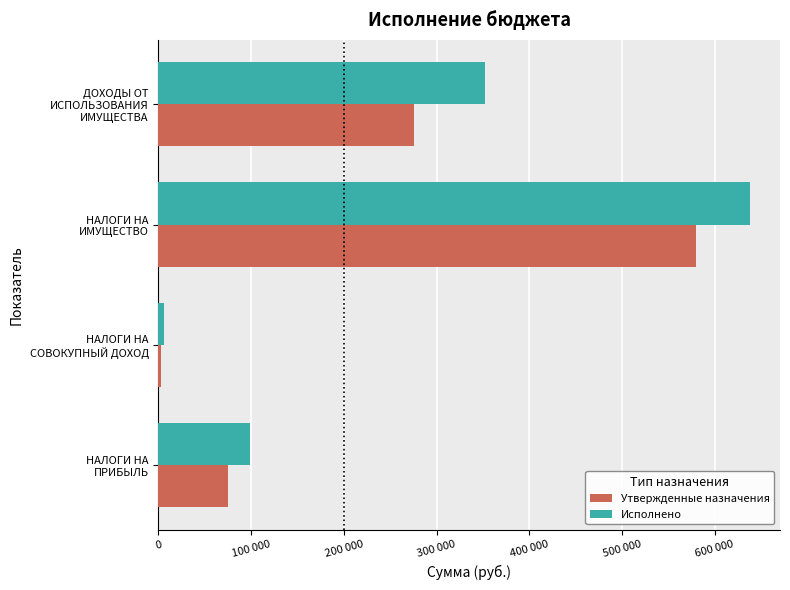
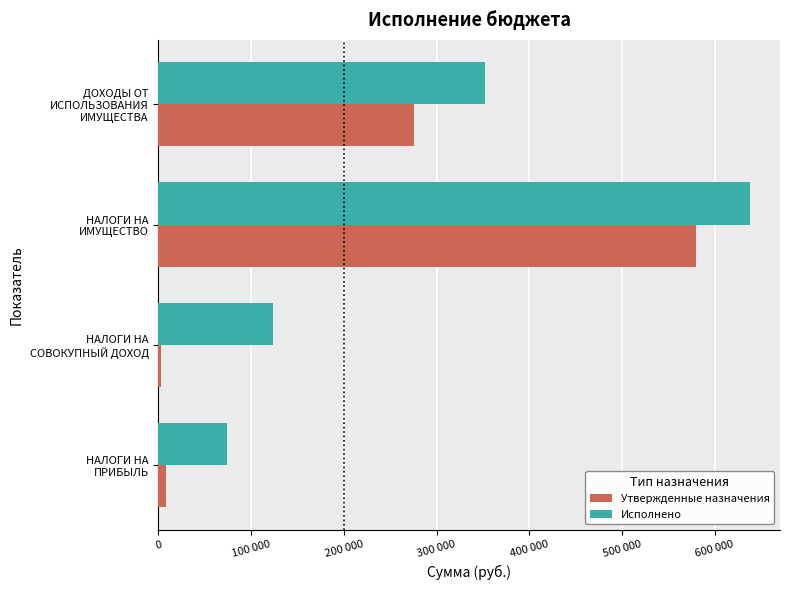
Исполнено, НАЛОГИ НА СОВОКУПНЫЙ ДОХОД: 10000 -> 120000
Исполнено, НАЛОГИ НА ПРИБЫЛЬ: 100000 -> 70000
Утвержденные назначения, НАЛОГИ НА ПРИБЫЛЬ: 80000 -> 10000
